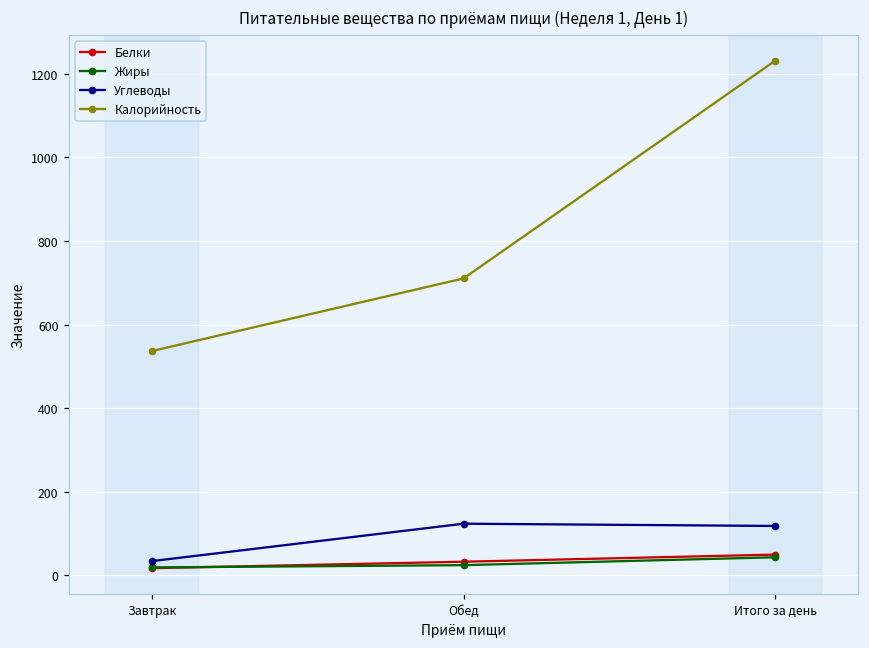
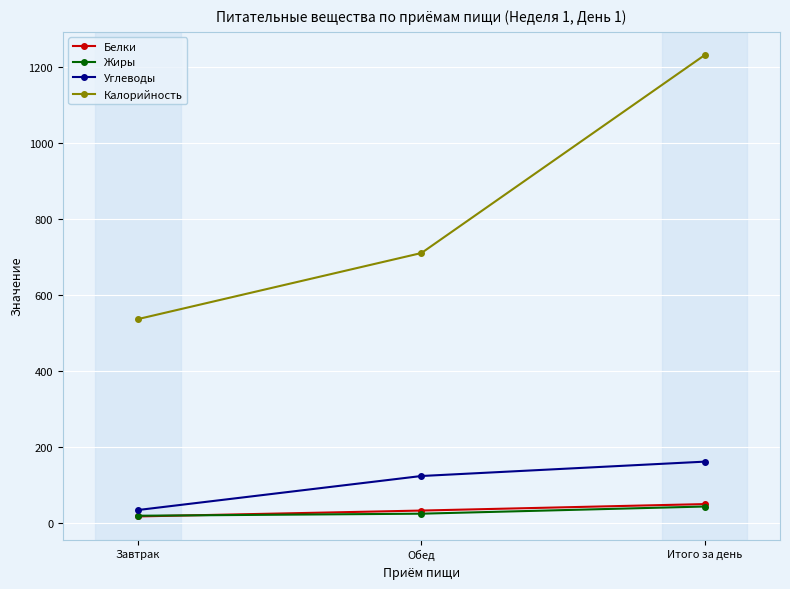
Углеводы, Итого за день: 120 -> 160
